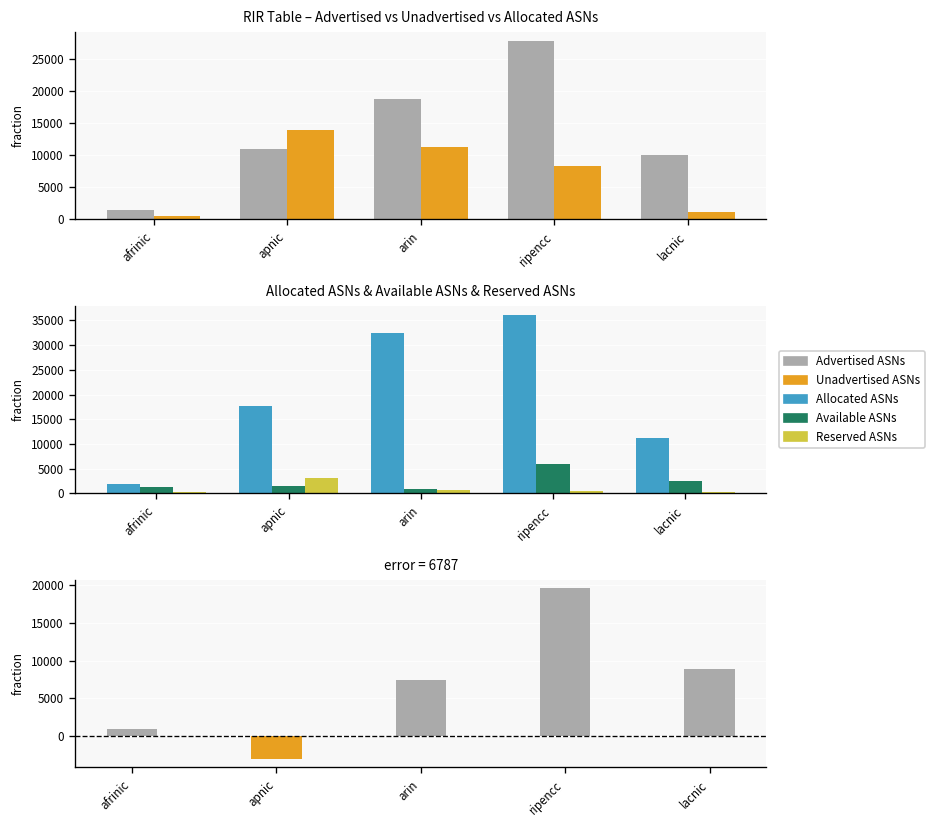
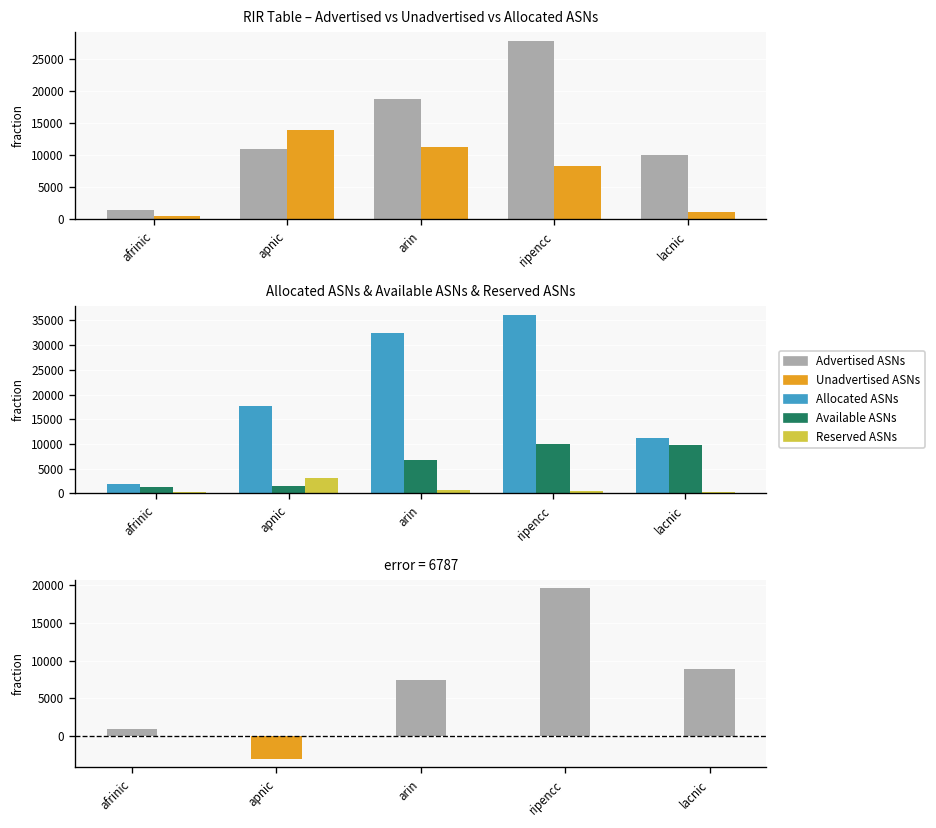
Allocated ASNs & Available ASNs & Reserved ASNs, Available ASNs, arin: 1000 -> 7000
Allocated ASNs & Available ASNs & Reserved ASNs, Available ASNs, ripencc: 6000 -> 10000
Allocated ASNs & Available ASNs & Reserved ASNs, Available ASNs, lacnic: 3000 -> 10000
